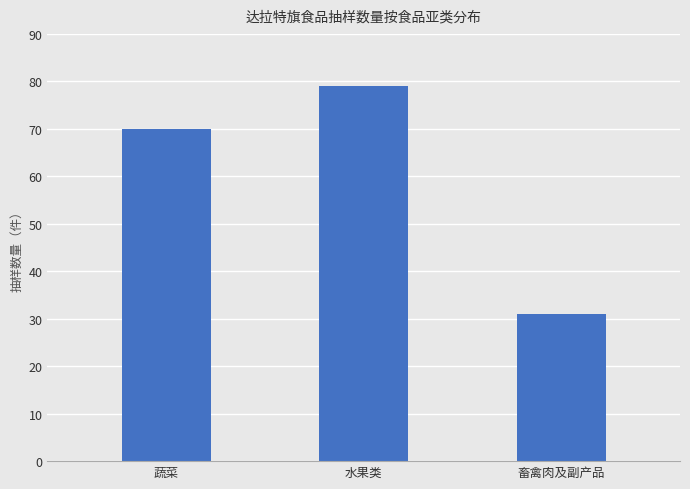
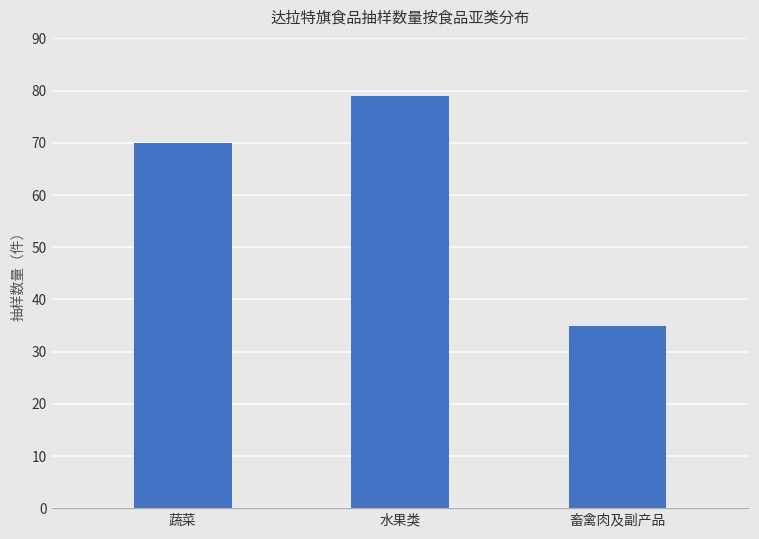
畜禽肉及副产品: 31 -> 35
